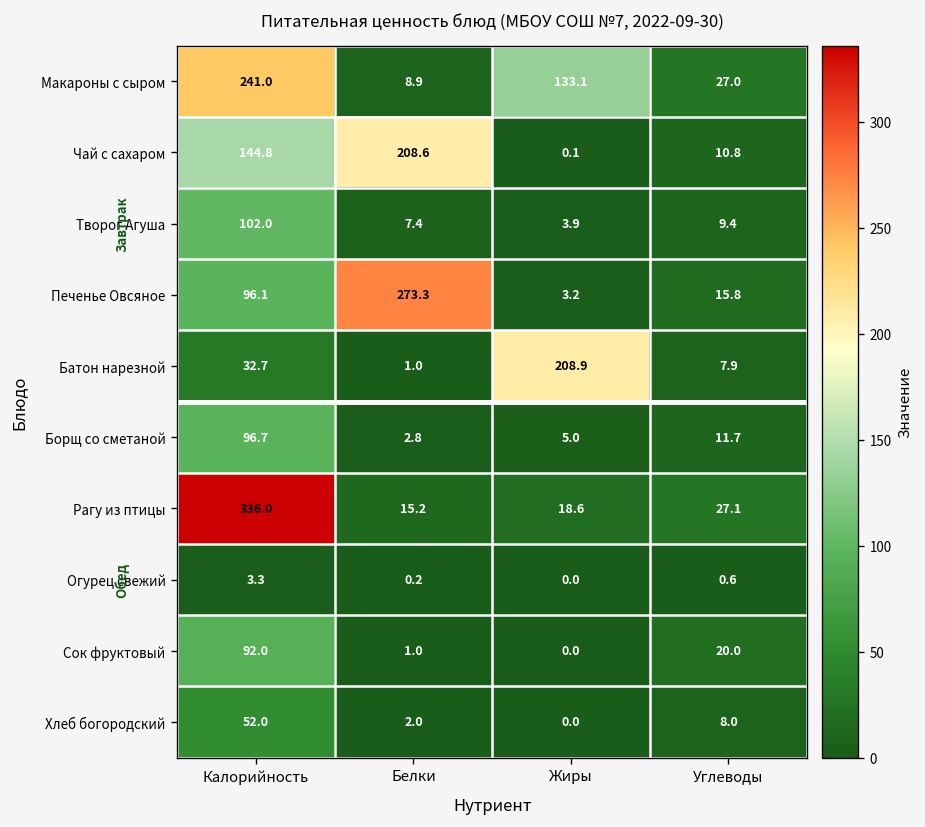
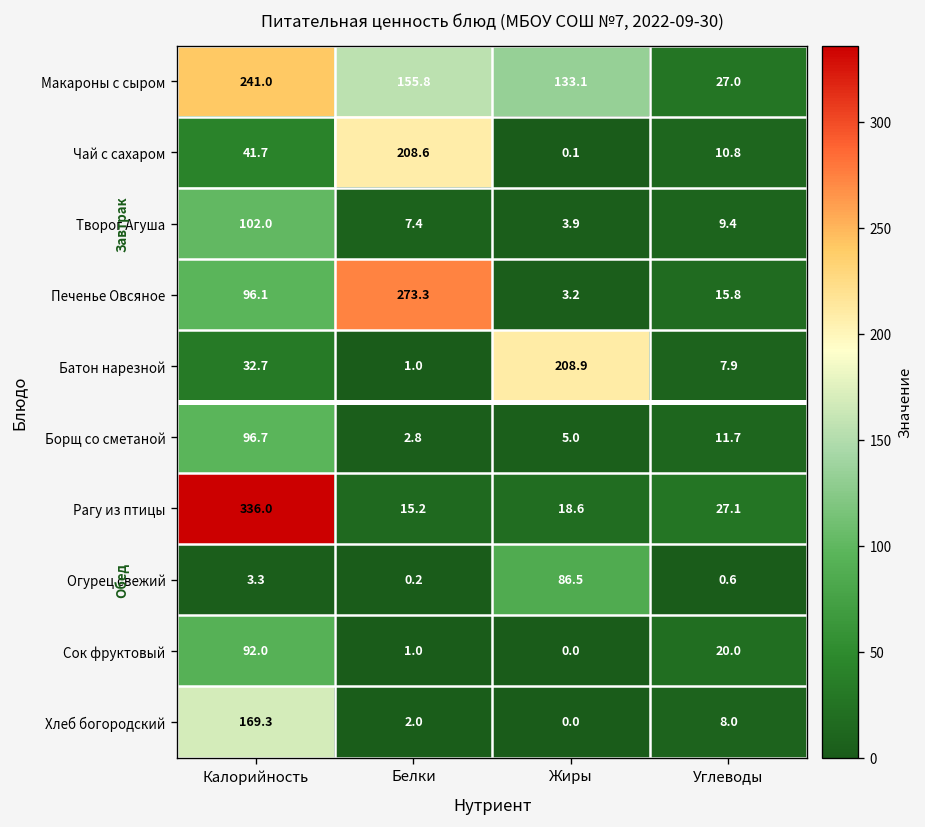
Макароны с сыром, Белки: 8.9 -> 155.8
Чай с сахаром, Калорийность: 144.8 -> 41.7
Огурец свежий, Жиры: 0.0 -> 86.5
Хлеб богородский, Калорийность: 52.0 -> 169.3
